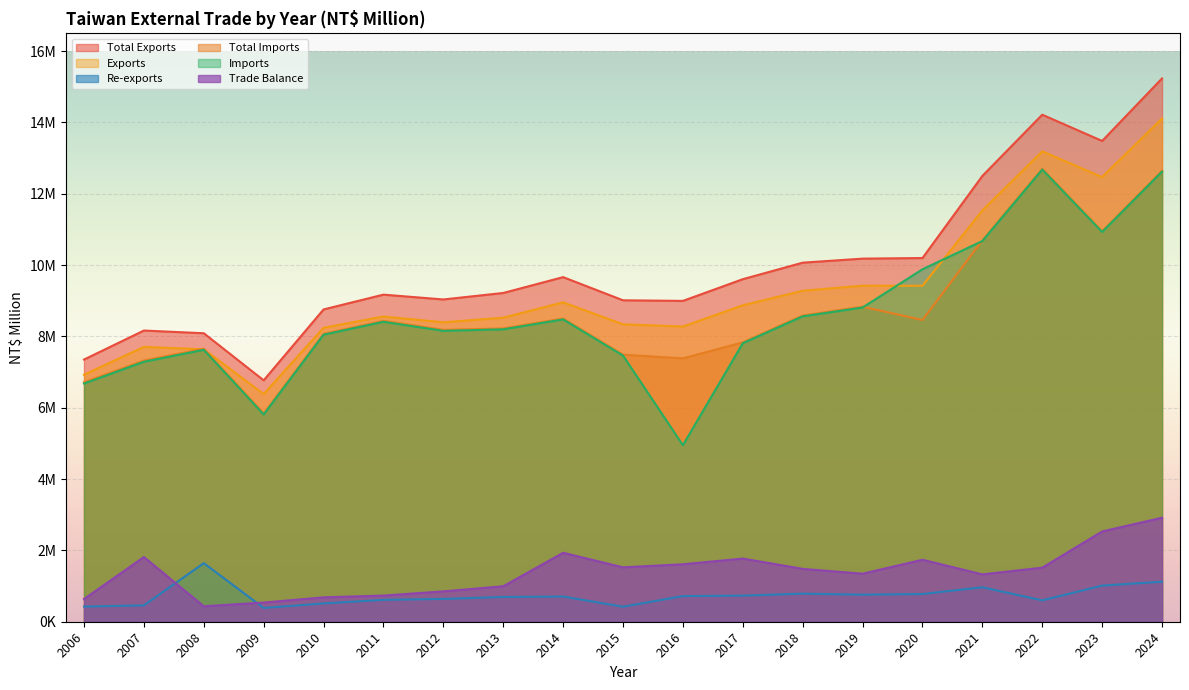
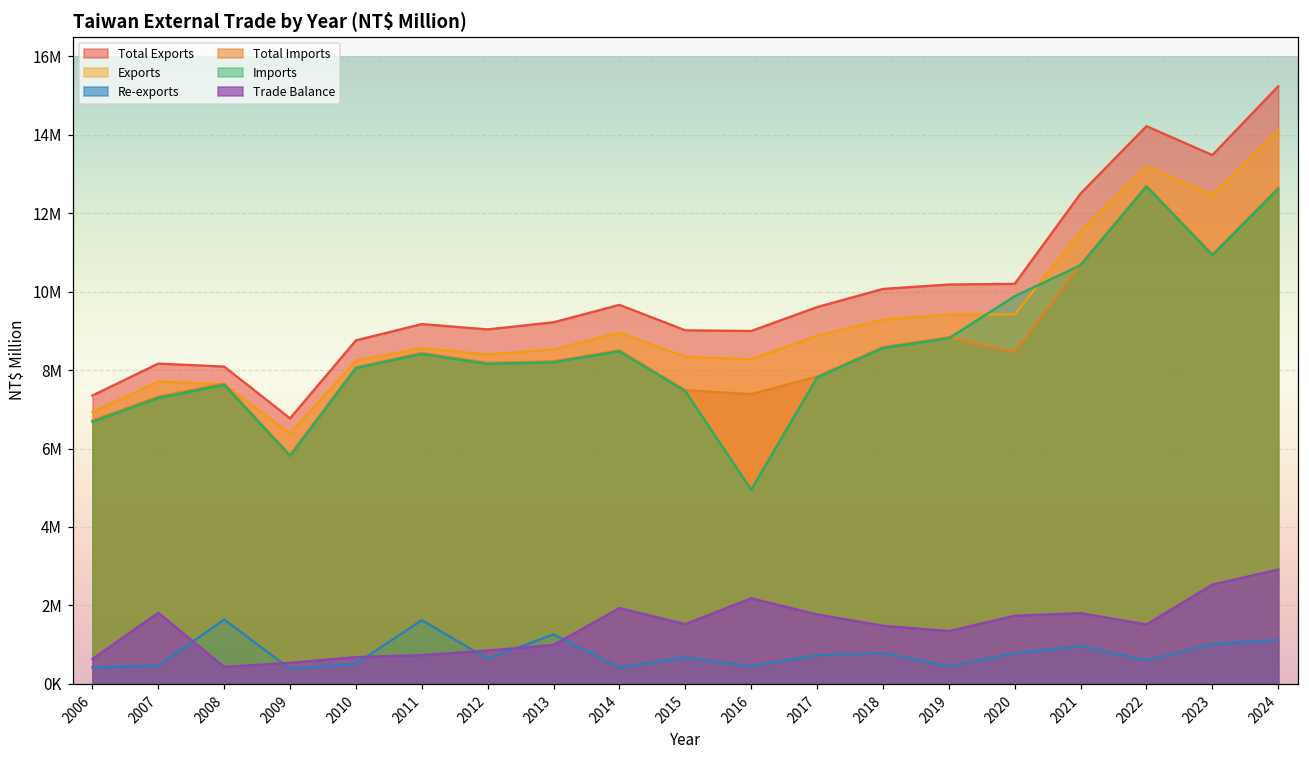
Re-exports, 2011: 600000 -> 1600000
Re-exports, 2013: 700000 -> 1300000
Re-exports, 2014: 700000 -> 400000
Re-exports, 2015: 400000 -> 700000
Re-exports, 2016: 700000 -> 400000
Trade Balance, 2016: 1600000 -> 2200000
Re-exports, 2019: 800000 -> 500000
Trade Balance, 2021: 1300000 -> 1800000
